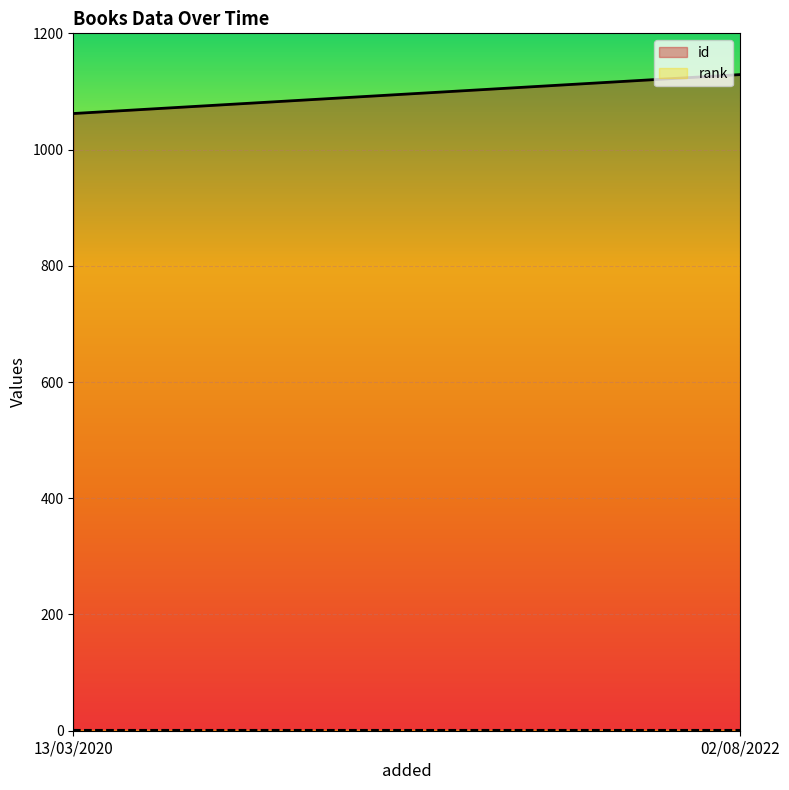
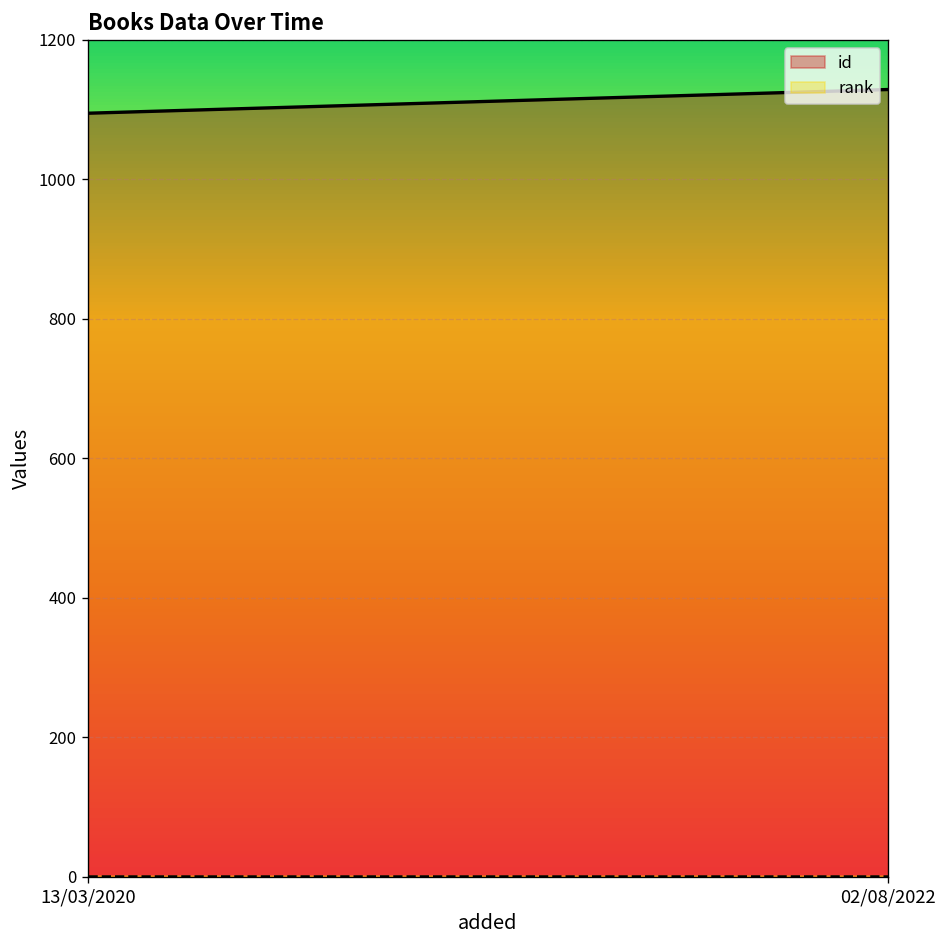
id, 13/03/2020: 1060 -> 1100
